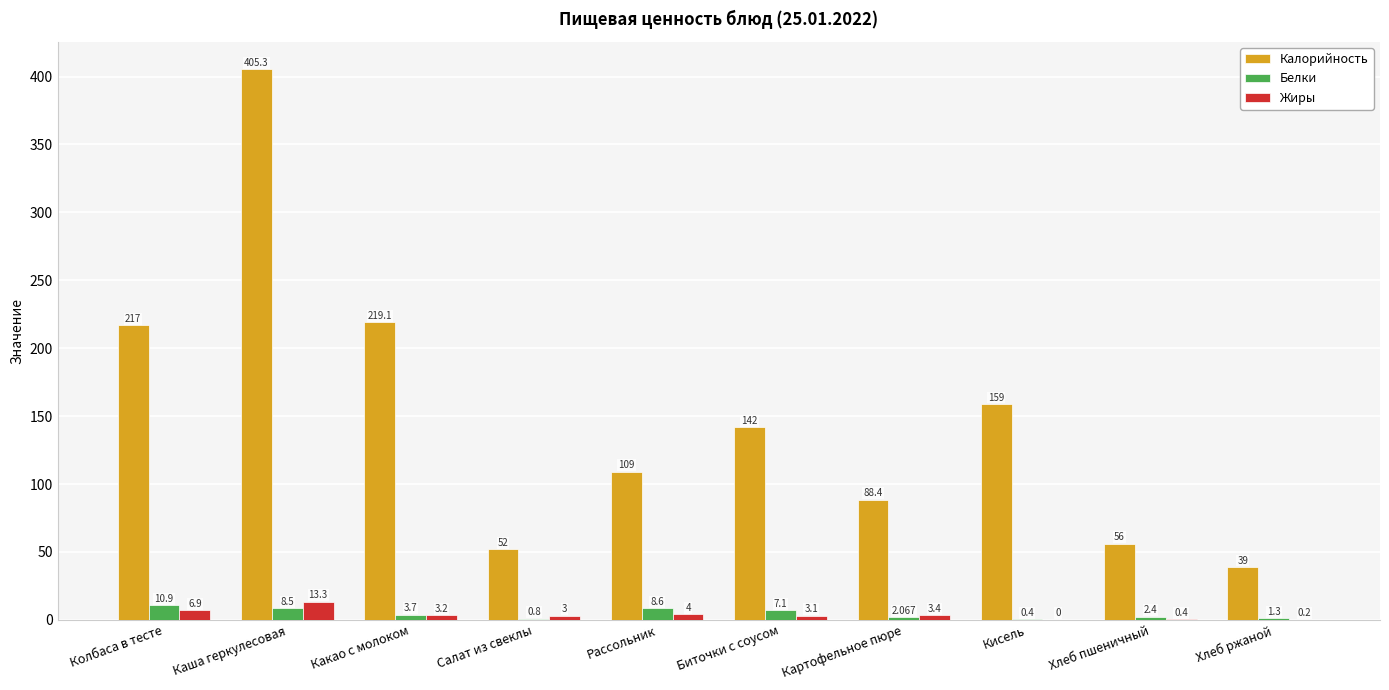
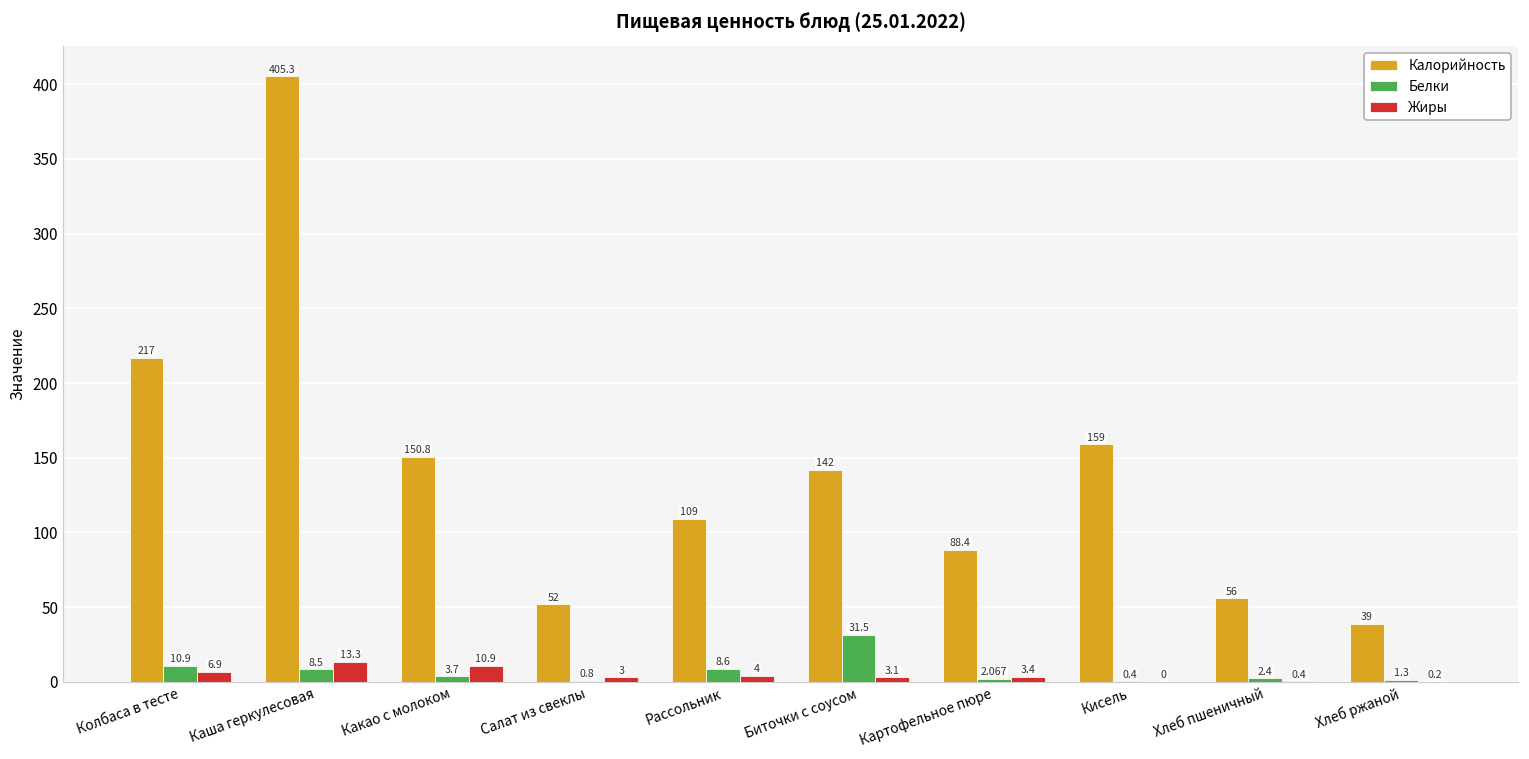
Калорийность, Какао с молоком: 219.1 -> 150.8
Жиры, Какао с молоком: 3.2 -> 10.9
Белки, Биточки с соусом: 7.1 -> 31.5
